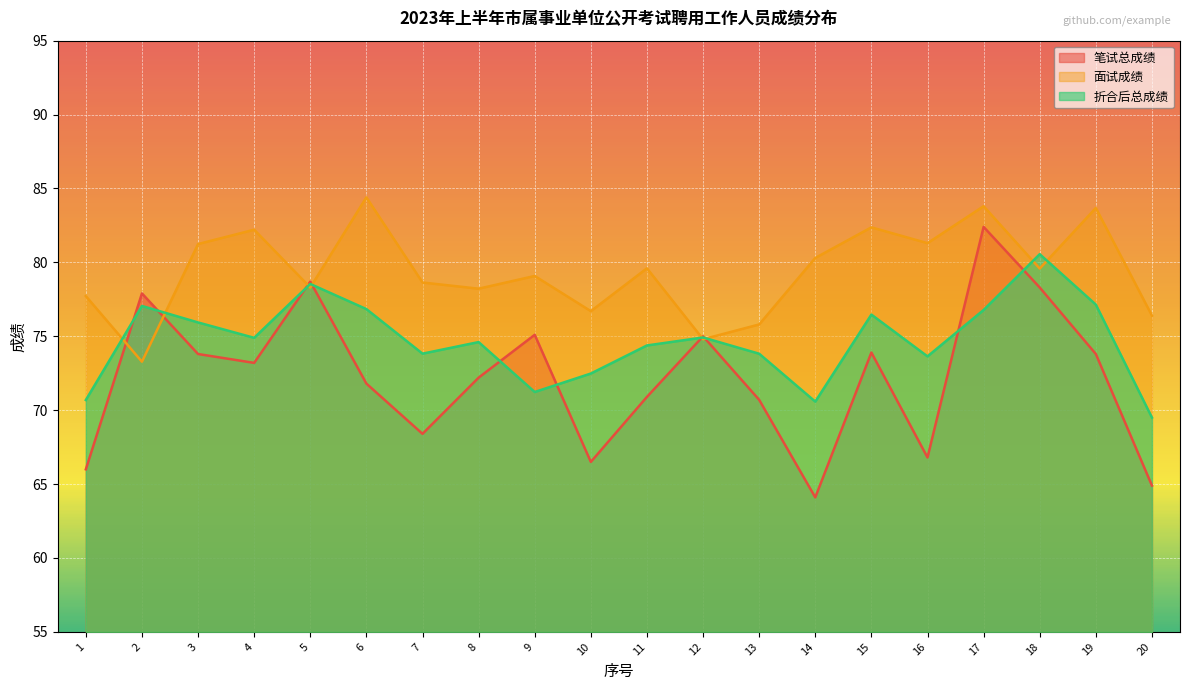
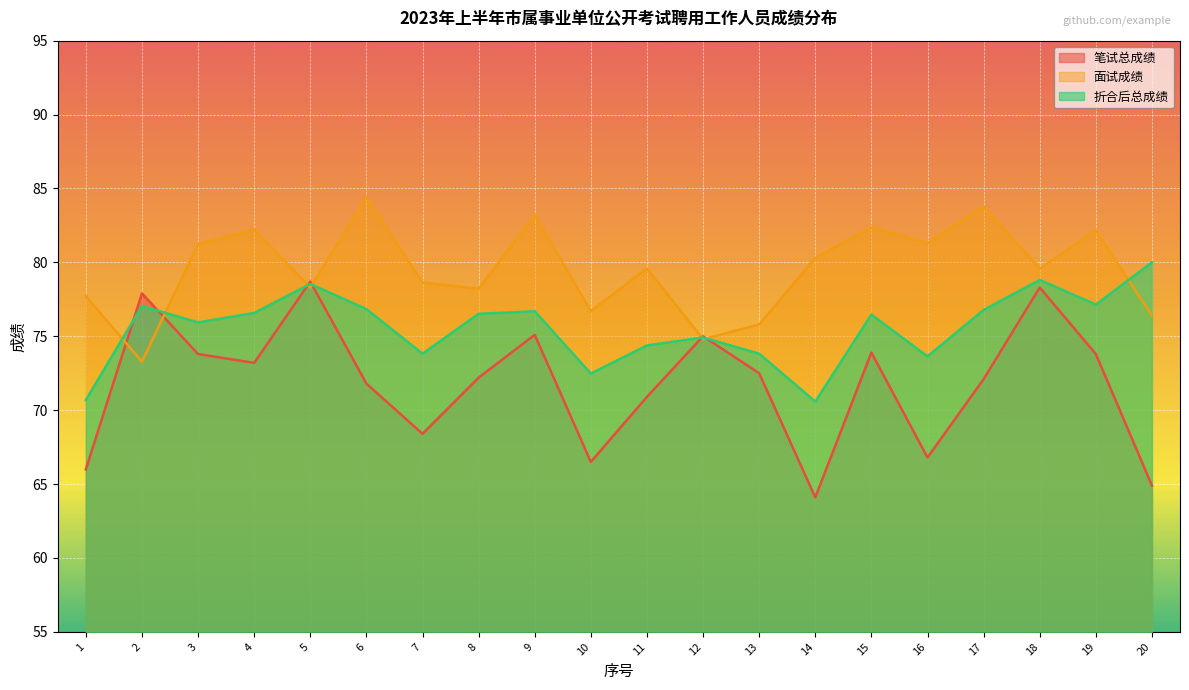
折合后总成绩, 4: 74.9 -> 76.6
折合后总成绩, 8: 74.6 -> 76.5
面试成绩, 9: 79.1 -> 83.2
折合后总成绩, 9: 71.2 -> 76.7
笔试总成绩, 13: 70.7 -> 72.5
笔试总成绩, 17: 82.4 -> 72.1
折合后总成绩, 18: 80.6 -> 78.8
面试成绩, 19: 83.7 -> 82.2
折合后总成绩, 20: 69.5 -> 80.0
